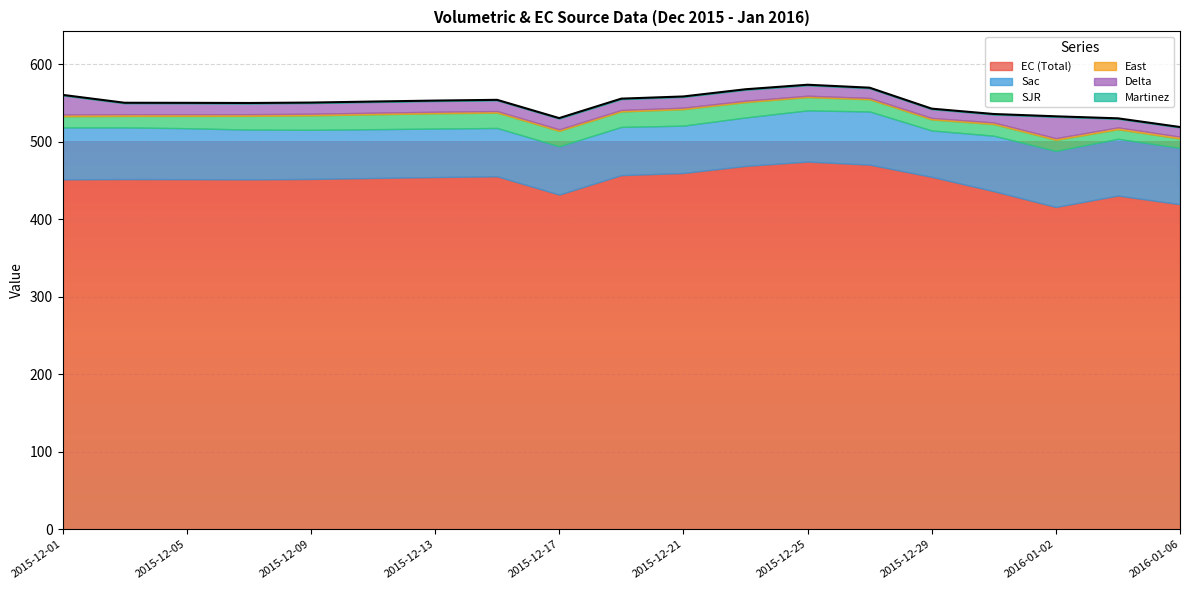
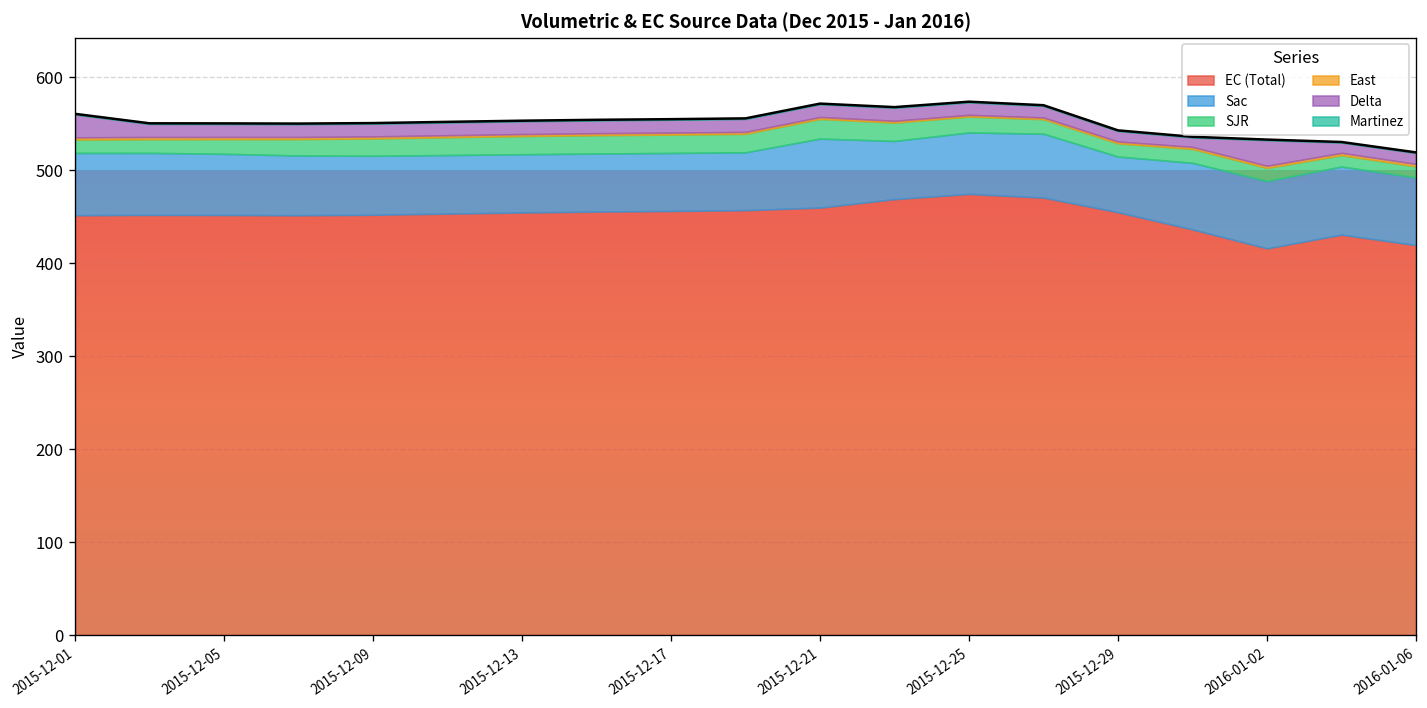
EC (Total), 2015-12-17: 430 -> 460
Sac, 2015-12-21: 60 -> 70
